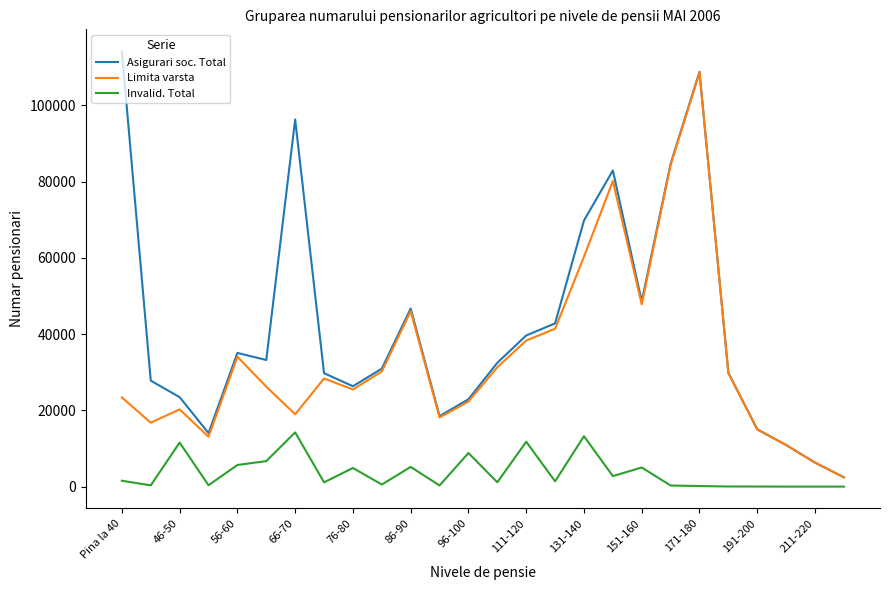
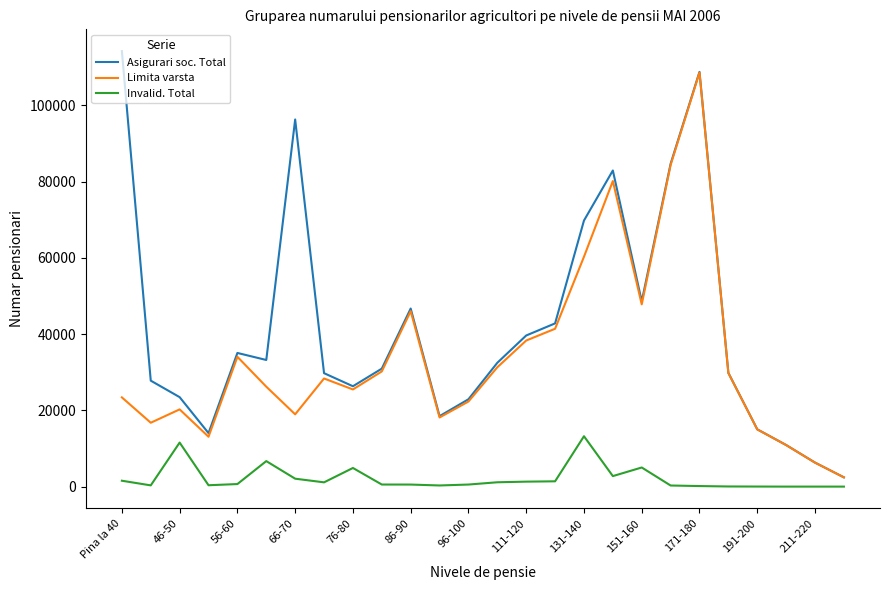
Invalid. Total, 56-60: 6000 -> 1000
Invalid. Total, 66-70: 14000 -> 2000
Invalid. Total, 86-90: 5000 -> 1000
Invalid. Total, 96-100: 9000 -> 1000
Invalid. Total, 111-120: 12000 -> 1000
